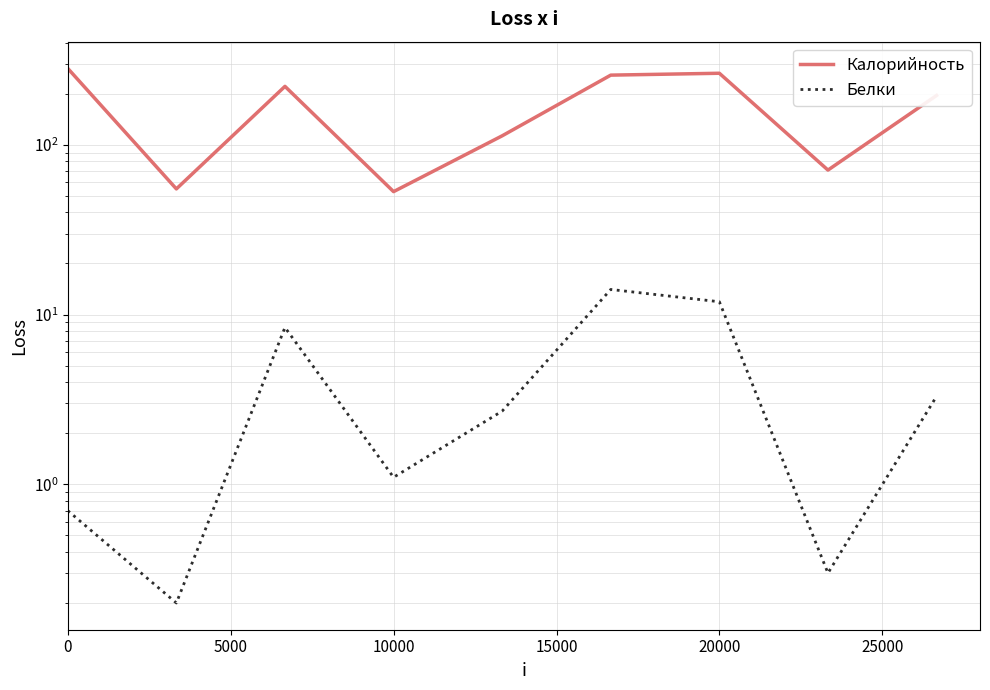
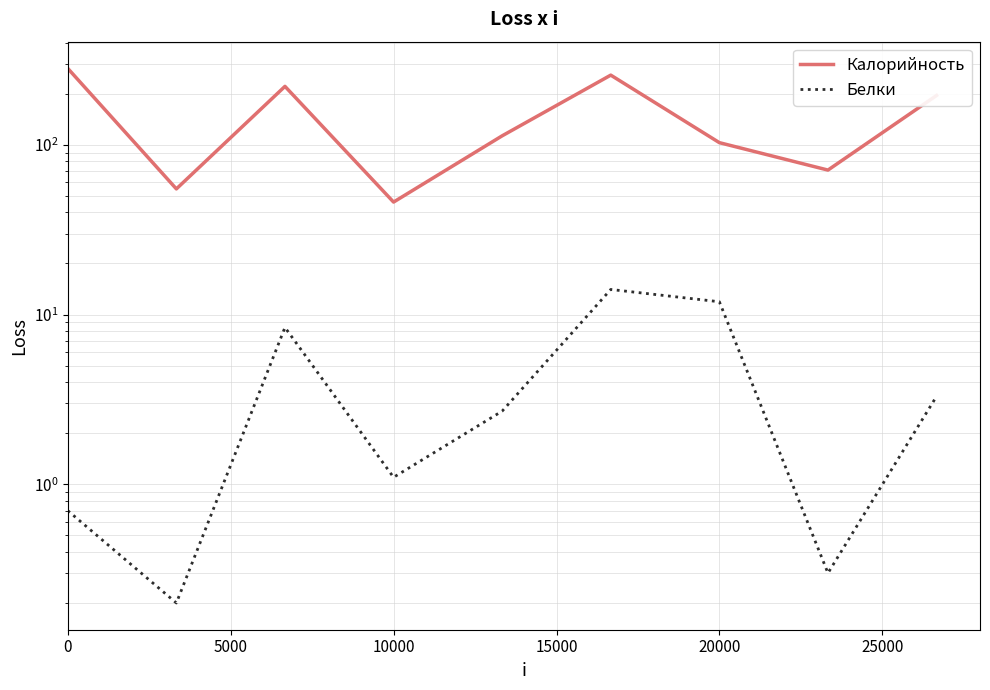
Калорийность, 10000: 53 -> 46
Калорийность, 20000: 260 -> 100
